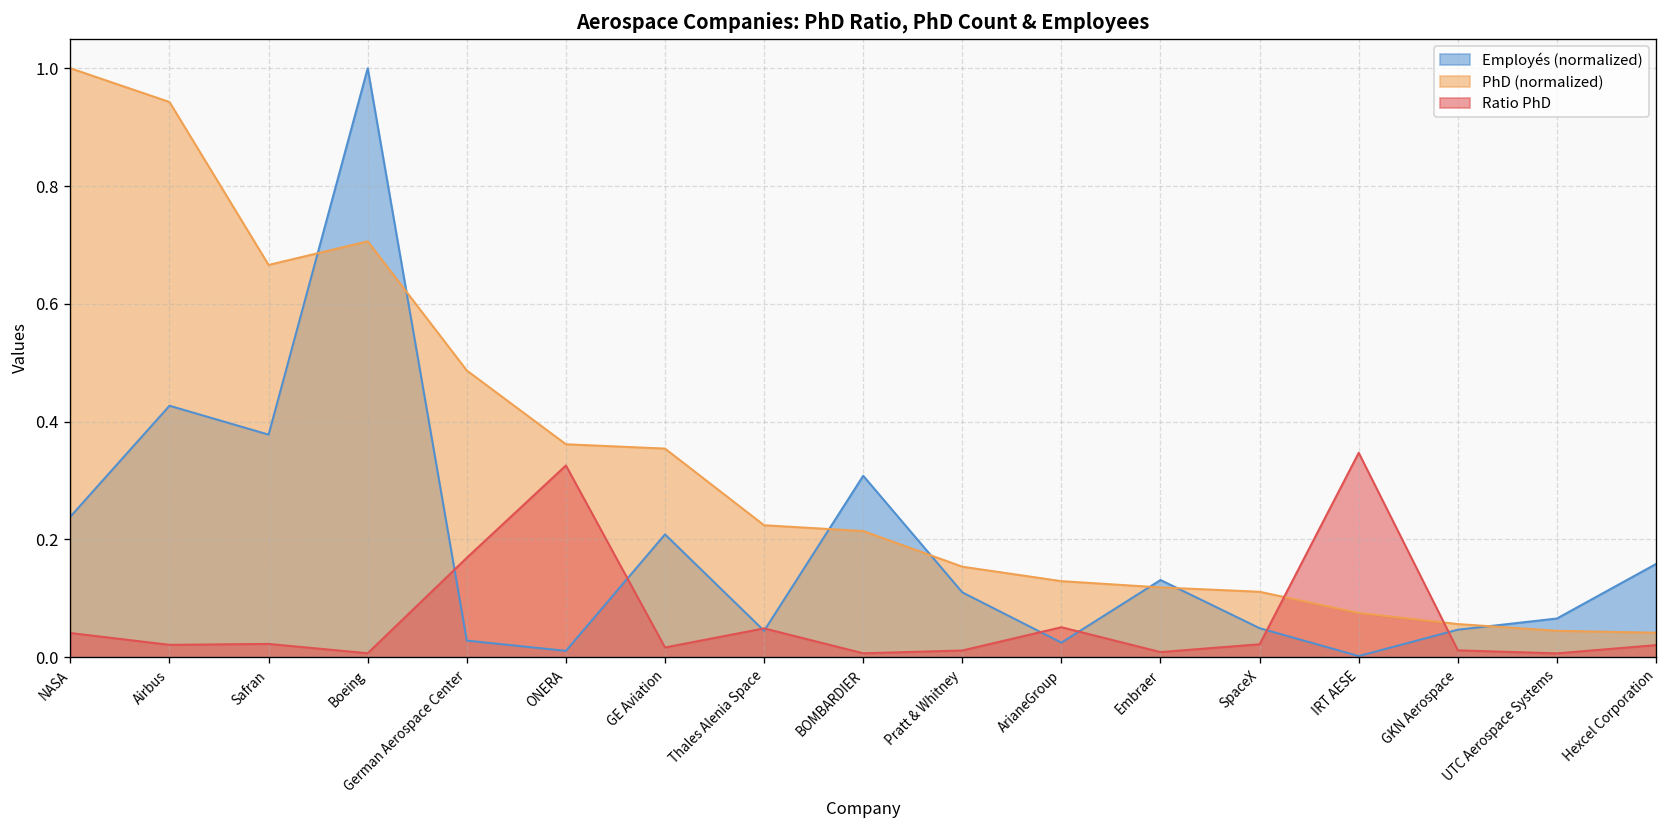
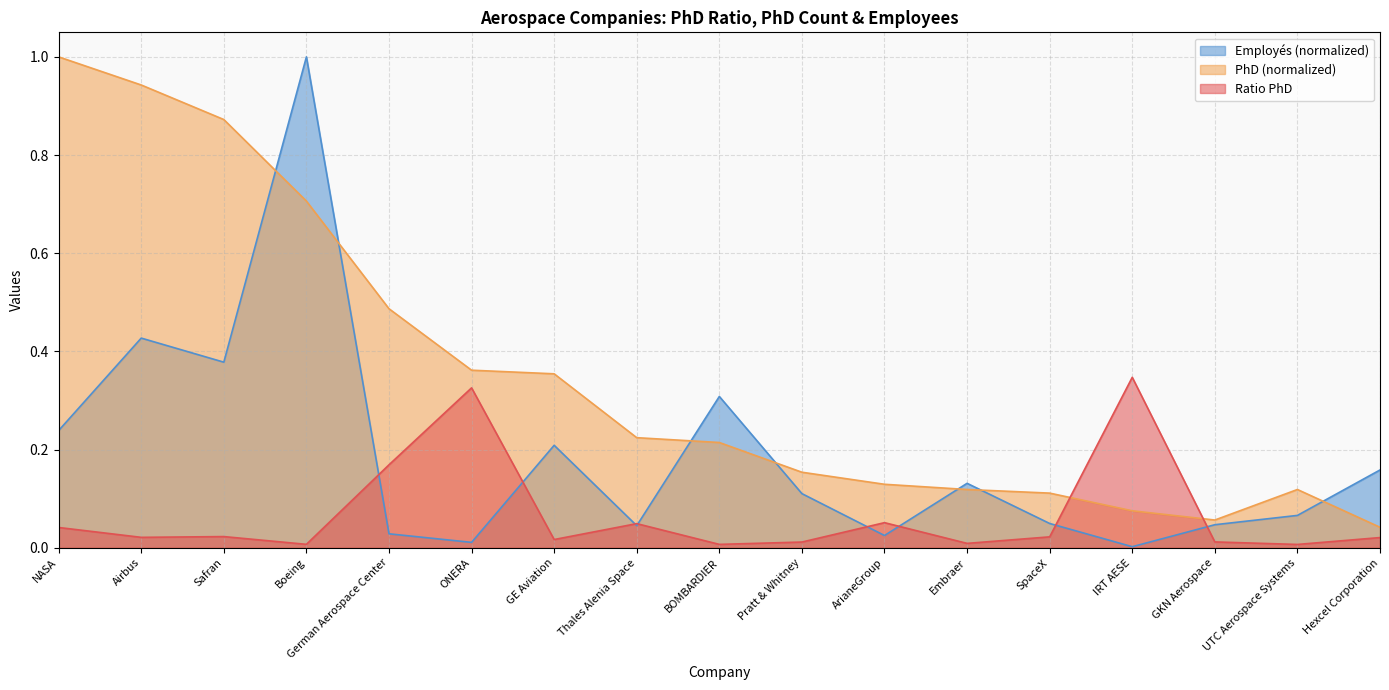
PhD (normalized), Safran: 0.67 -> 0.87
PhD (normalized), UTC Aerospace Systems: 0.05 -> 0.12
